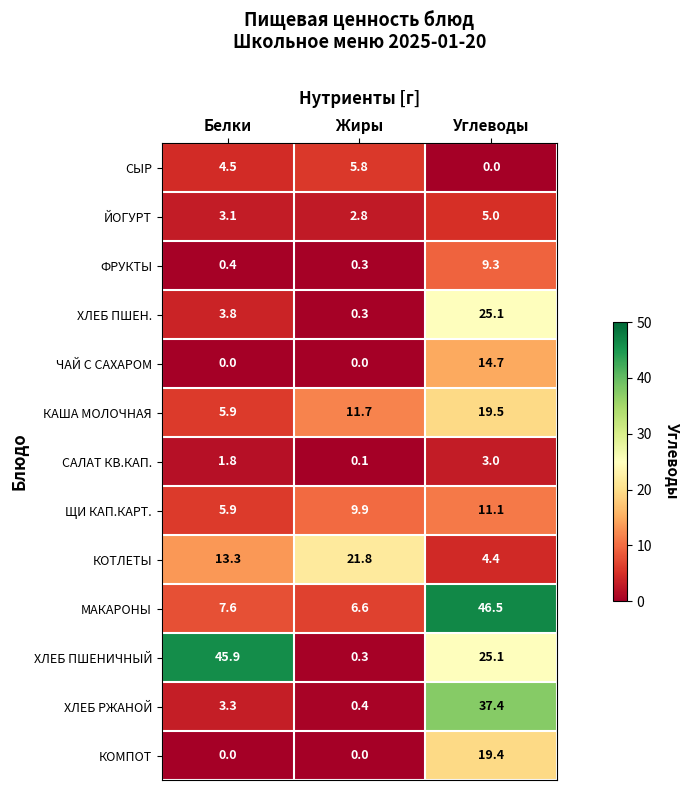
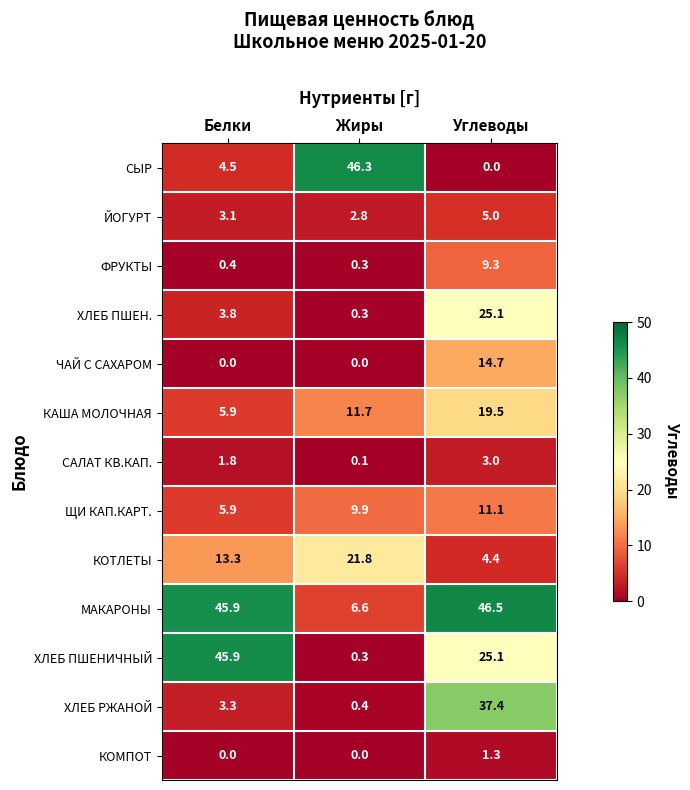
СЫР, Жиры: 5.8 -> 46.3
МАКАРОНЫ, Белки: 7.6 -> 45.9
КОМПОТ, Углеводы: 19.4 -> 1.3
